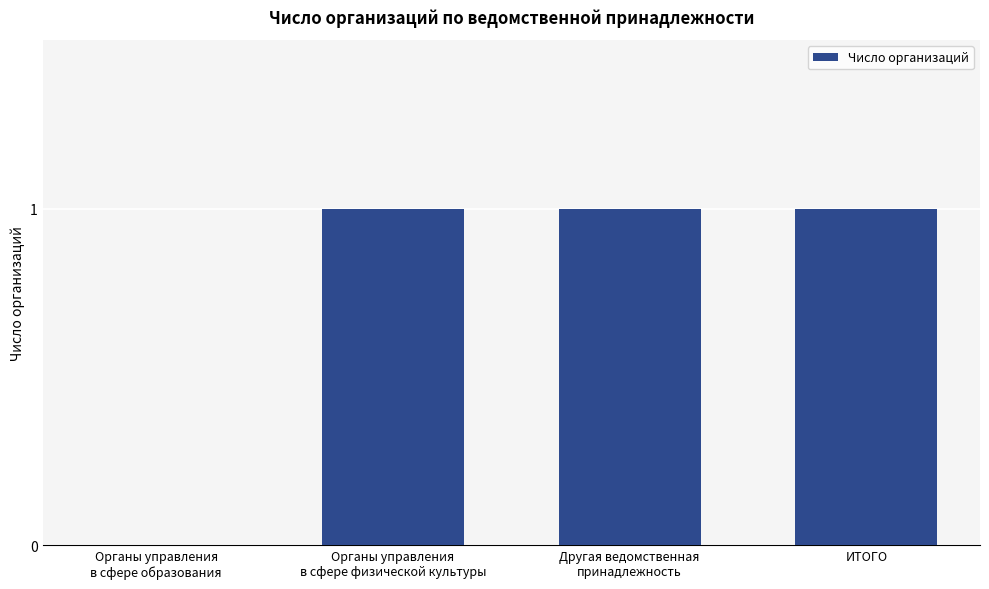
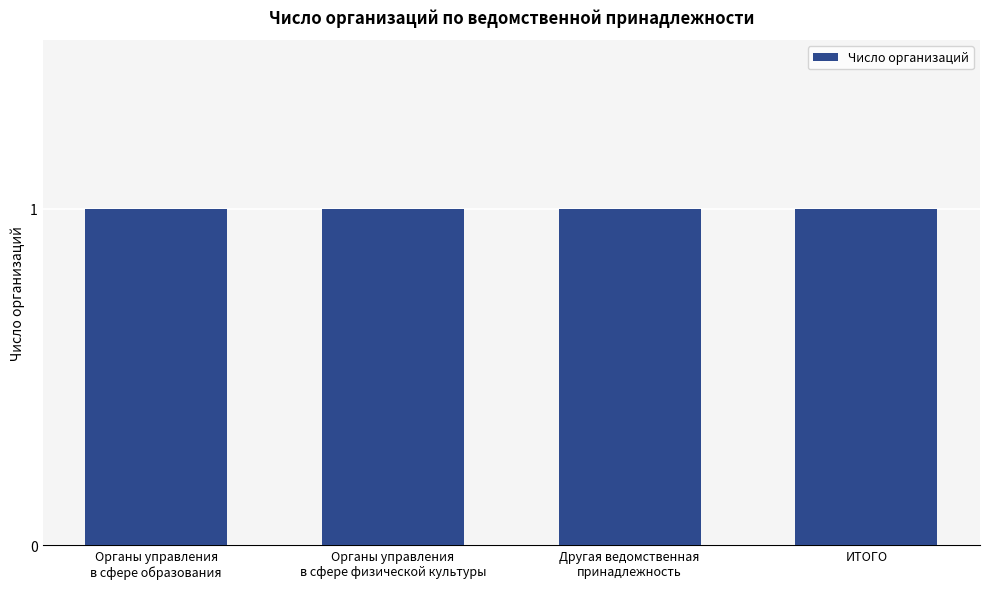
Органы управления в сфере образования: 0 -> 1
